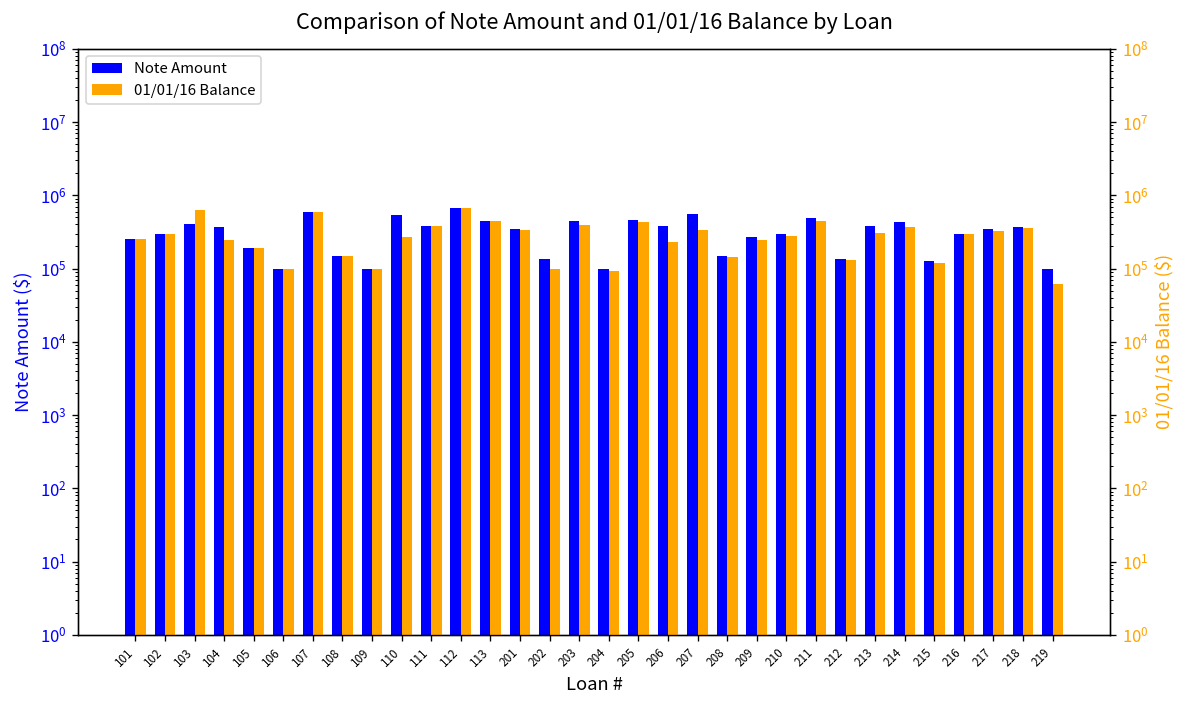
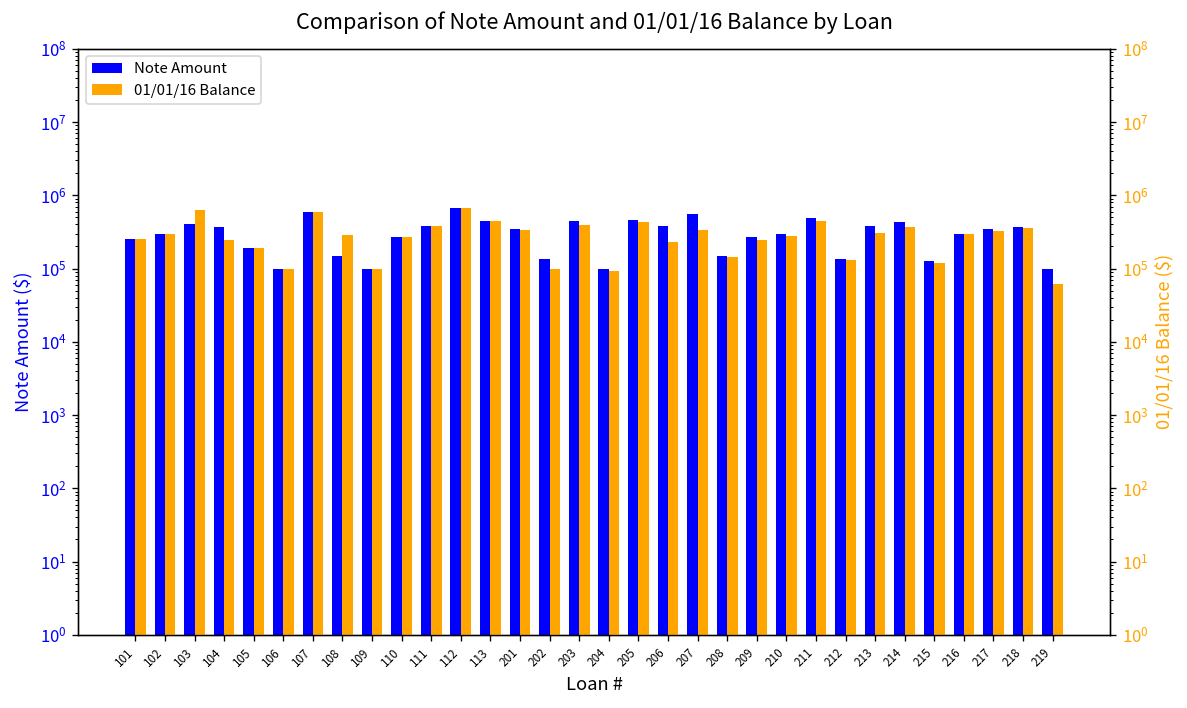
Note Amount, 110: 500000 -> 300000
01/01/16 Balance, 108: 150000 -> 300000
